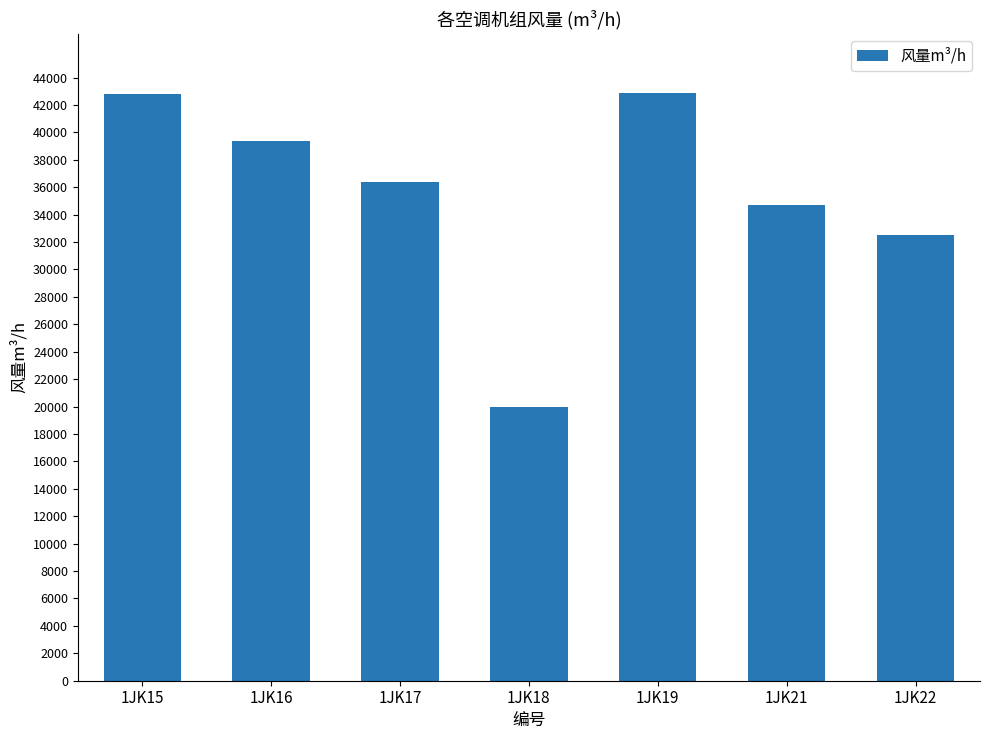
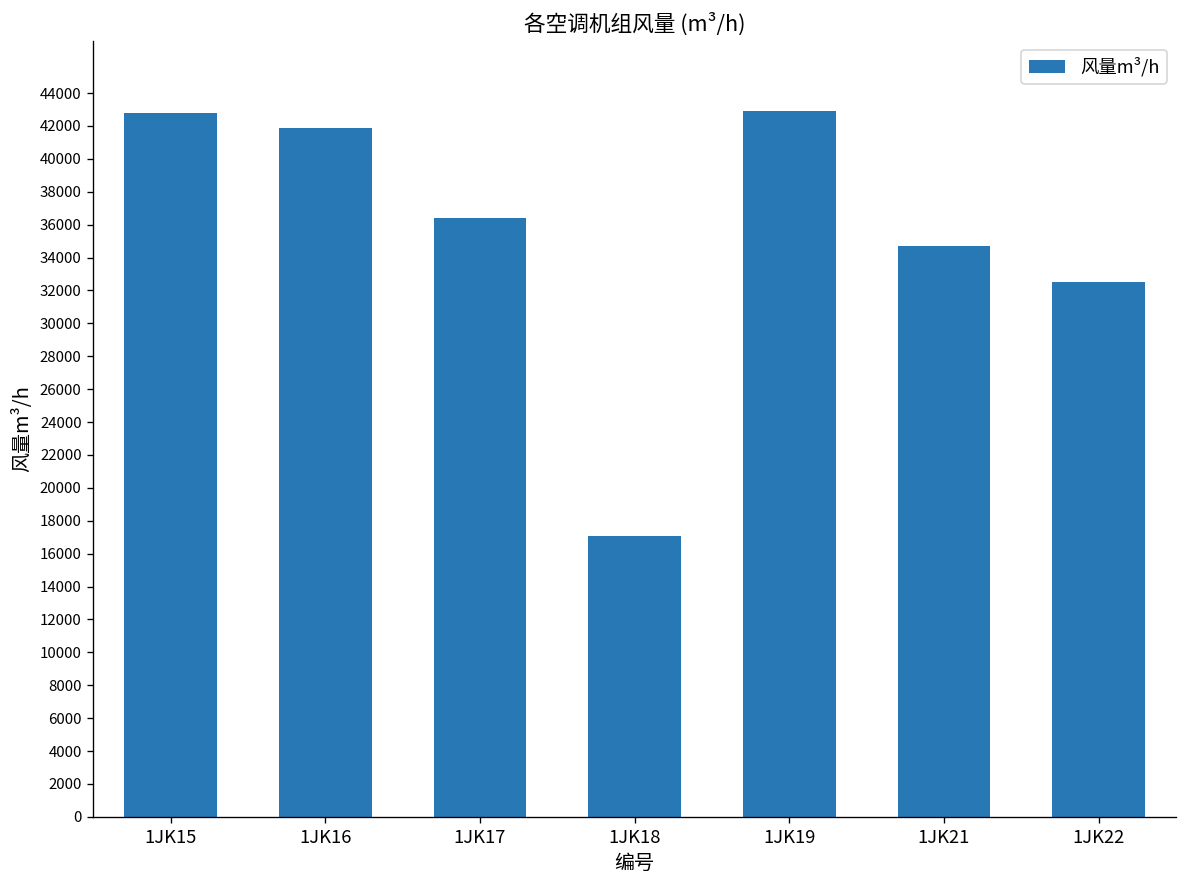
1JK16: 39400 -> 41900
1JK18: 20000 -> 17100
